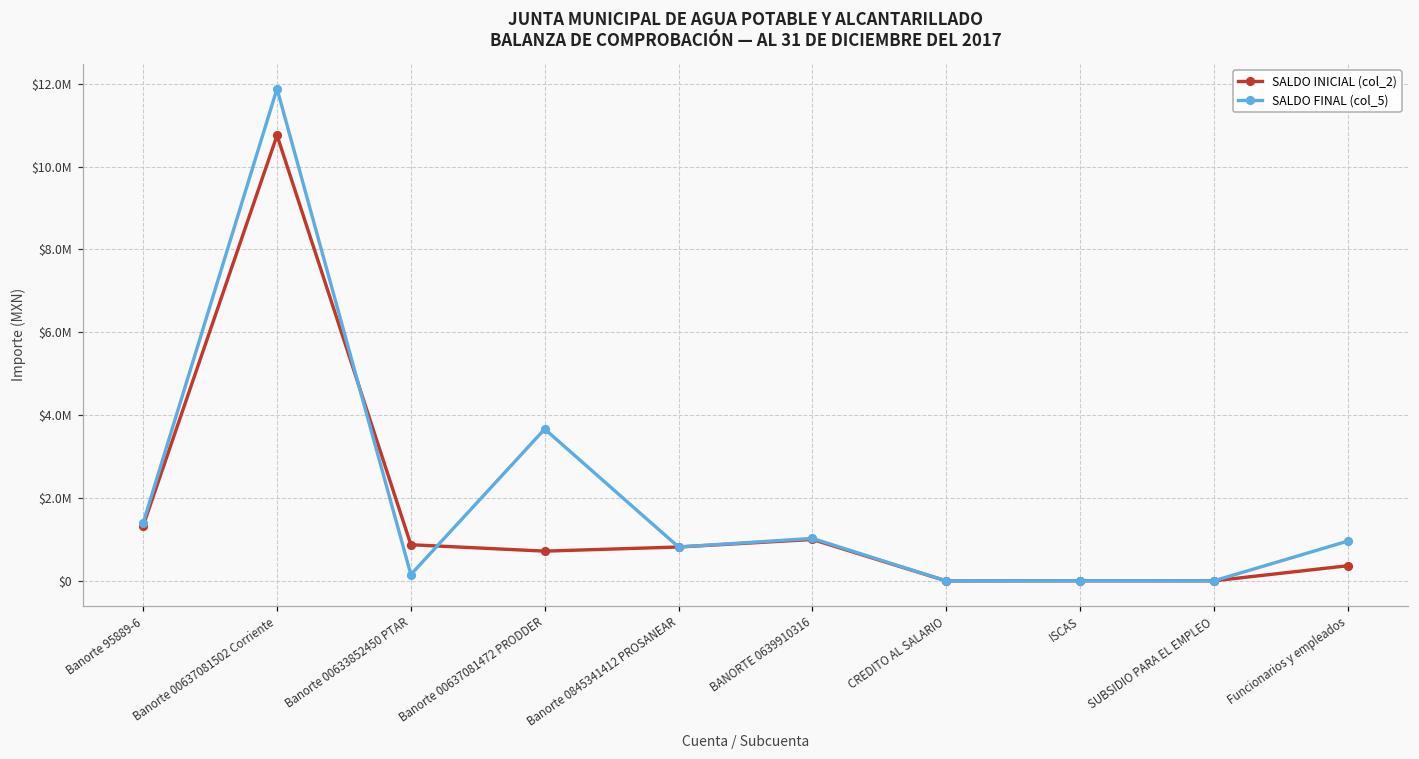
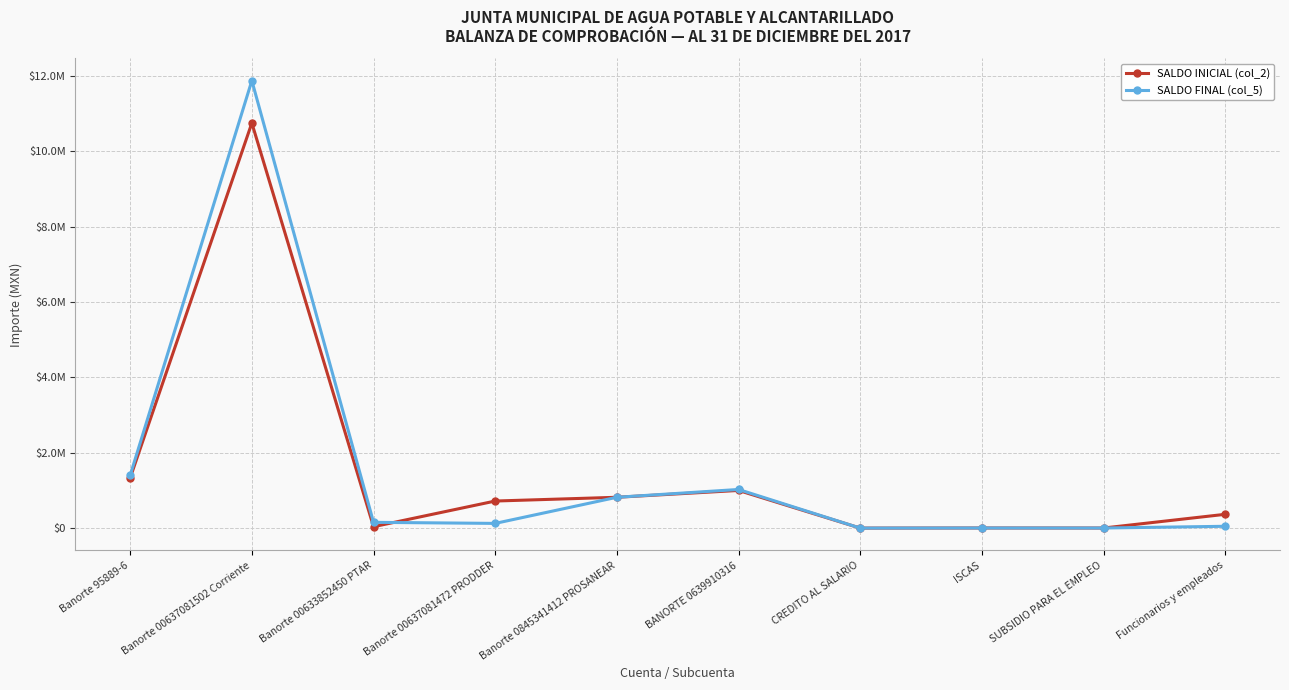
SALDO INICIAL (col_2), Banorte 00633852450 PTAR: $900000 -> $0
SALDO FINAL (col_5), Banorte 00637081472 PRODDER: $3700000 -> $100000
SALDO FINAL (col_5), Funcionarios y empleados: $1000000 -> $0
